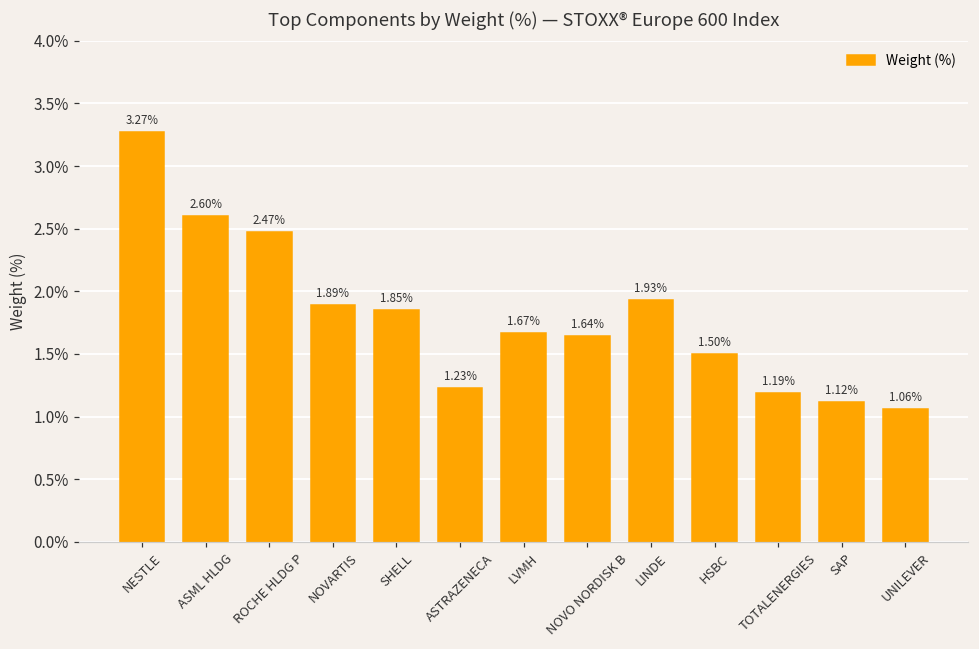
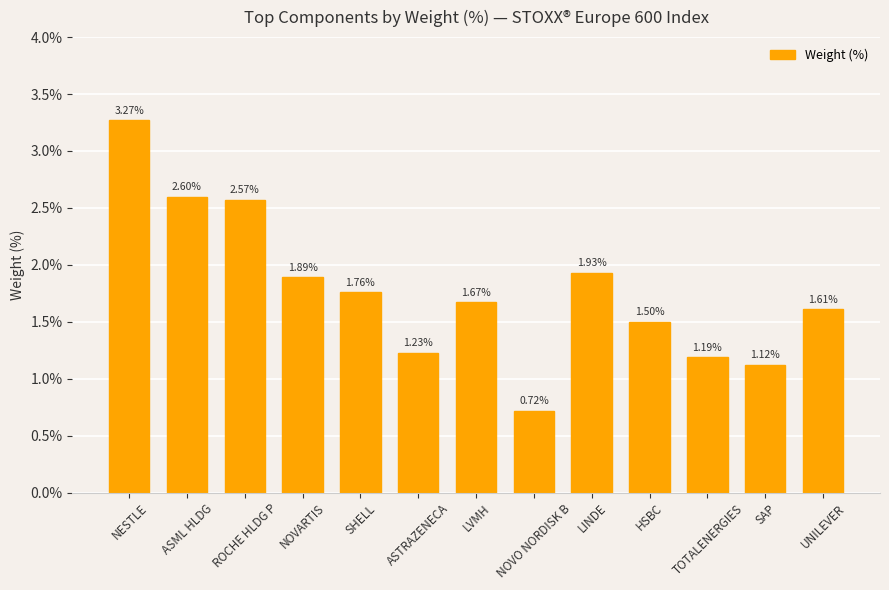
ROCHE HLDG P: 2.47% -> 2.57%
SHELL: 1.85% -> 1.76%
NOVO NORDISK B: 1.64% -> 0.72%
UNILEVER: 1.06% -> 1.61%
